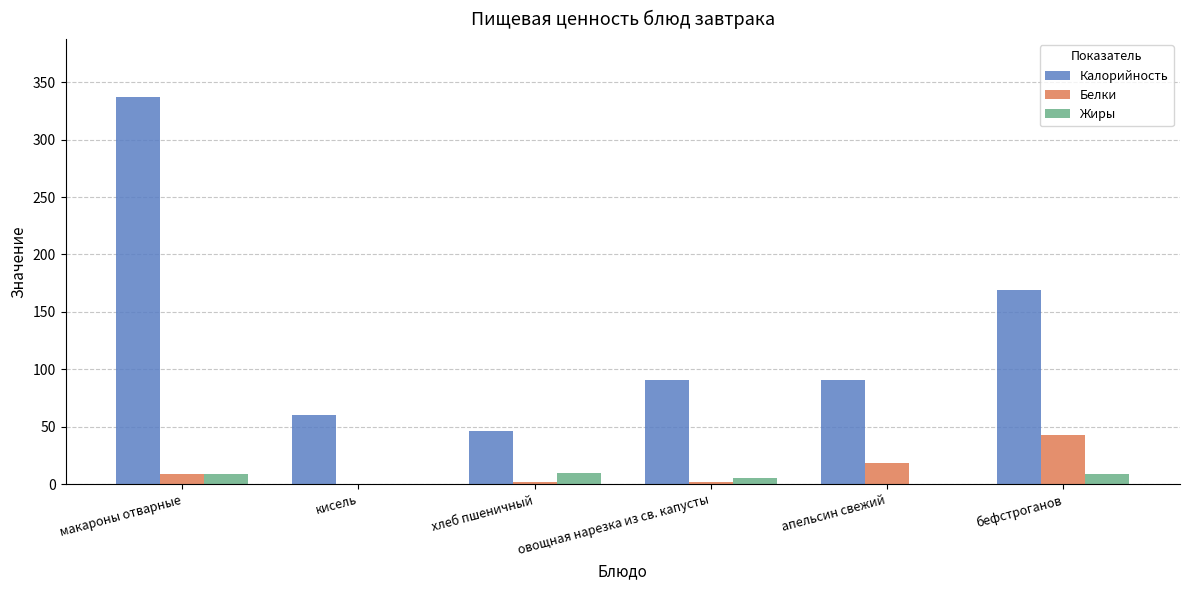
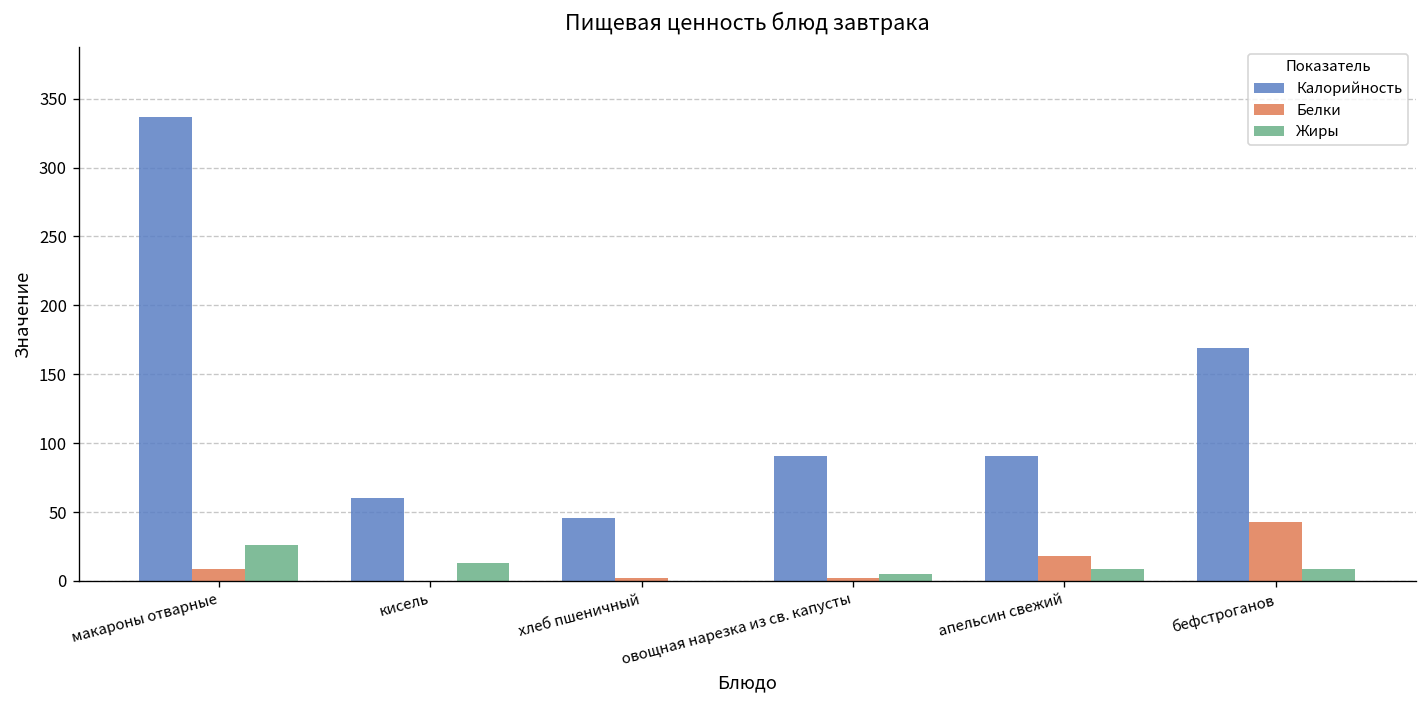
Жиры, макароны отварные: 9 -> 26
Жиры, кисель: 0 -> 13
Жиры, хлеб пшеничный: 10 -> 0
Жиры, апельсин свежий: 0 -> 9
